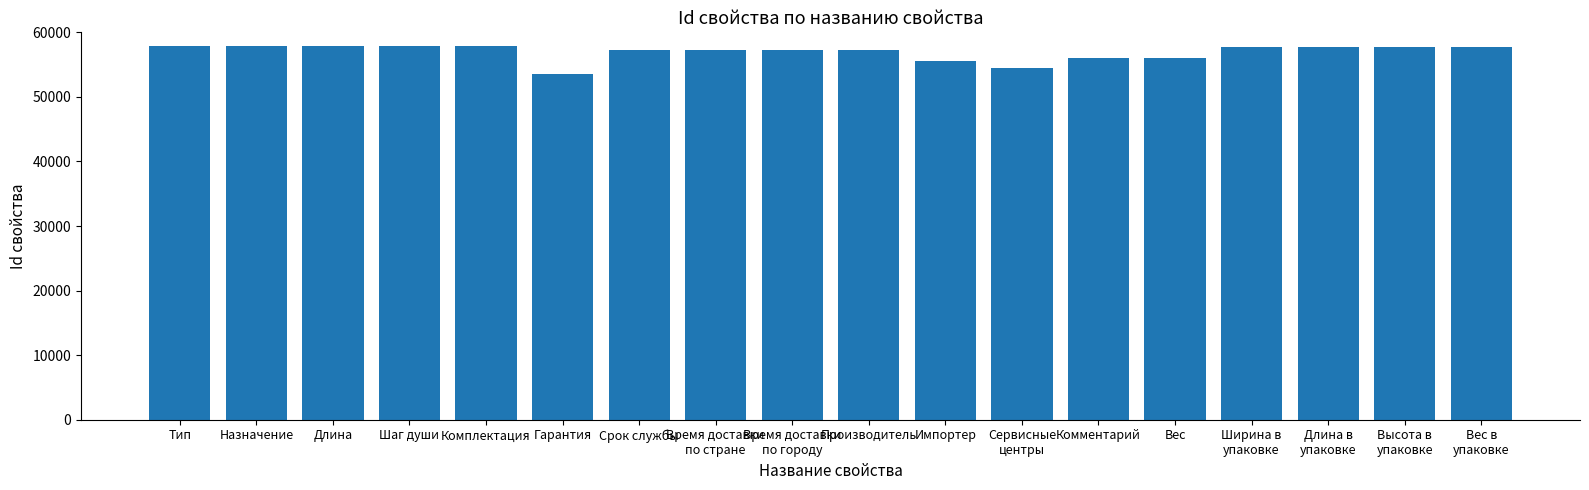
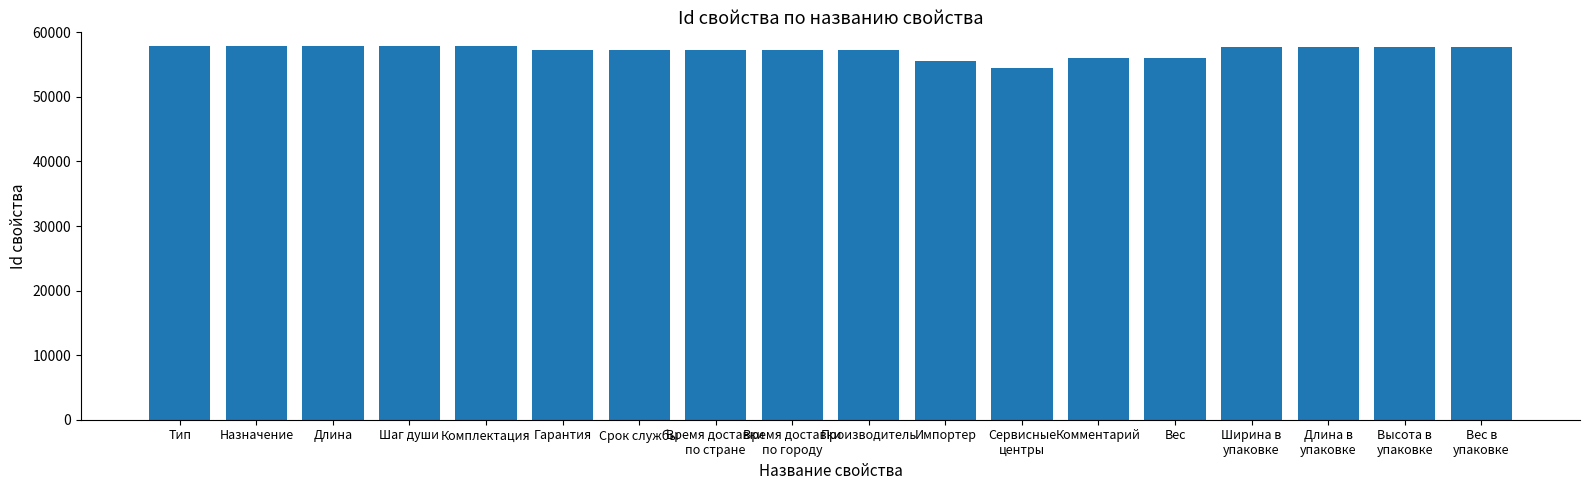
Гарантия: 54000 -> 57000
